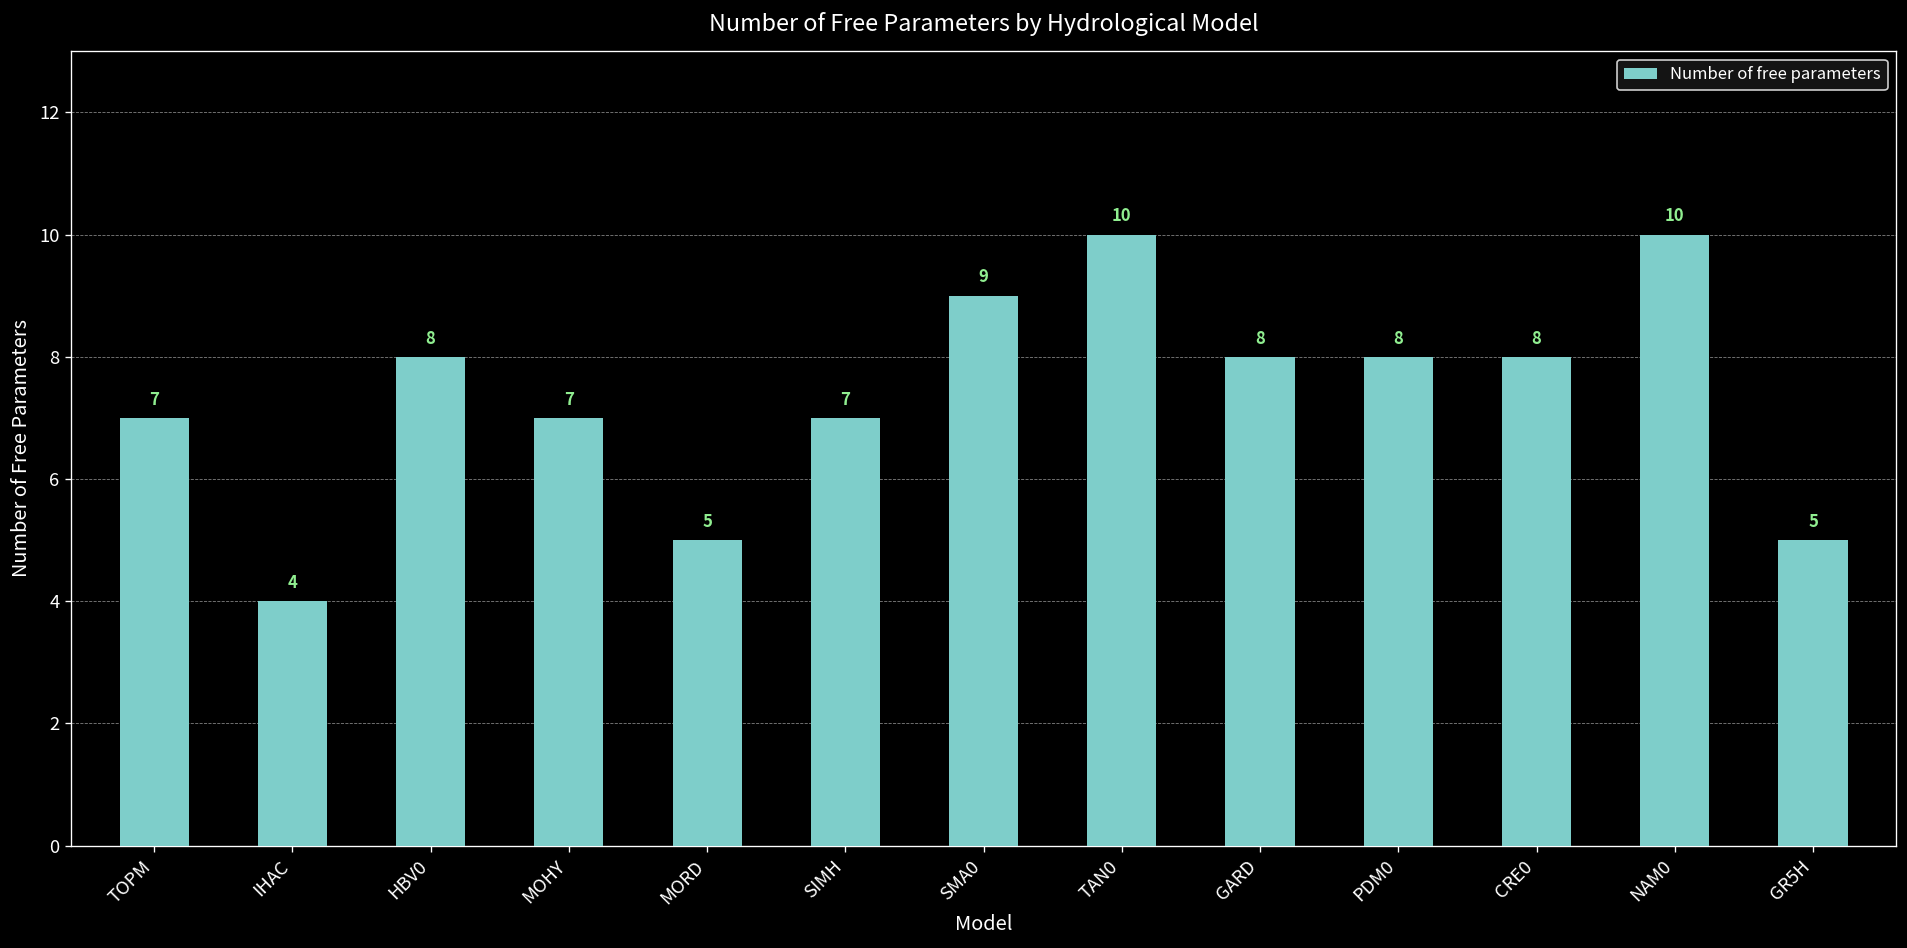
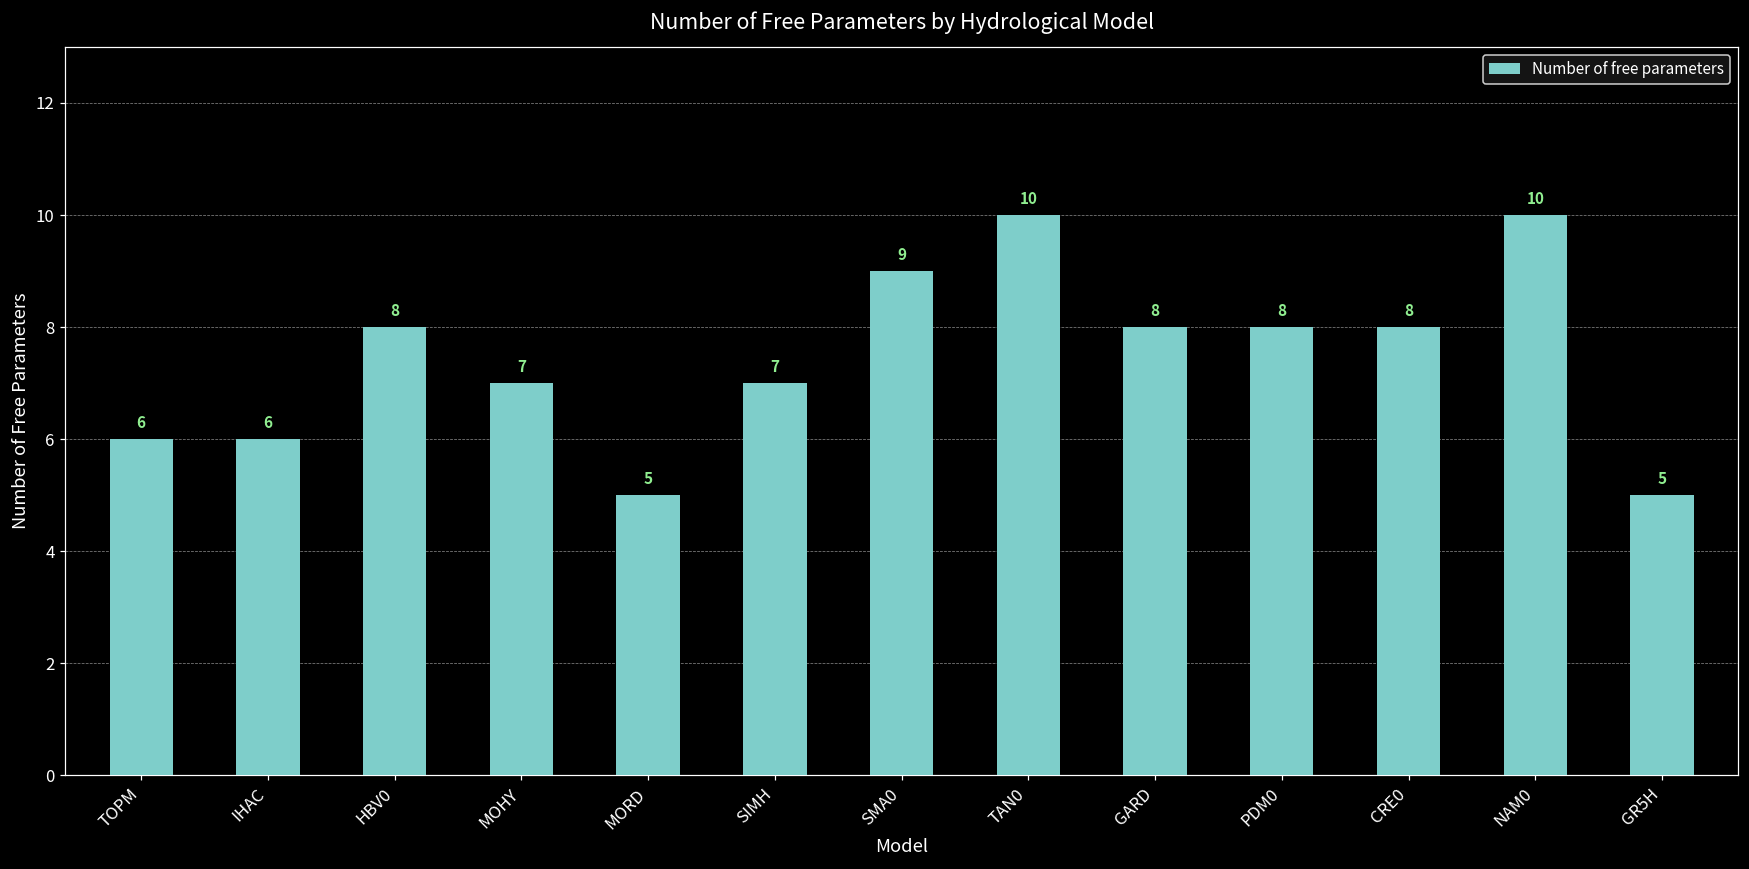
TOPM: 7 -> 6
IHAC: 4 -> 6
